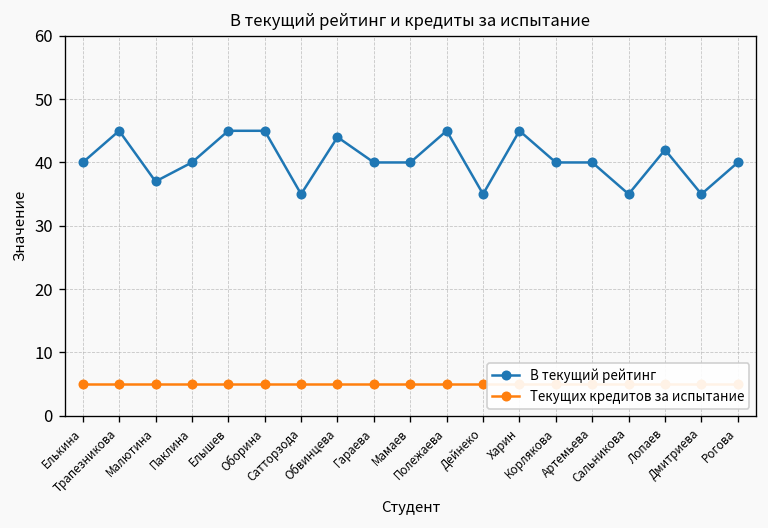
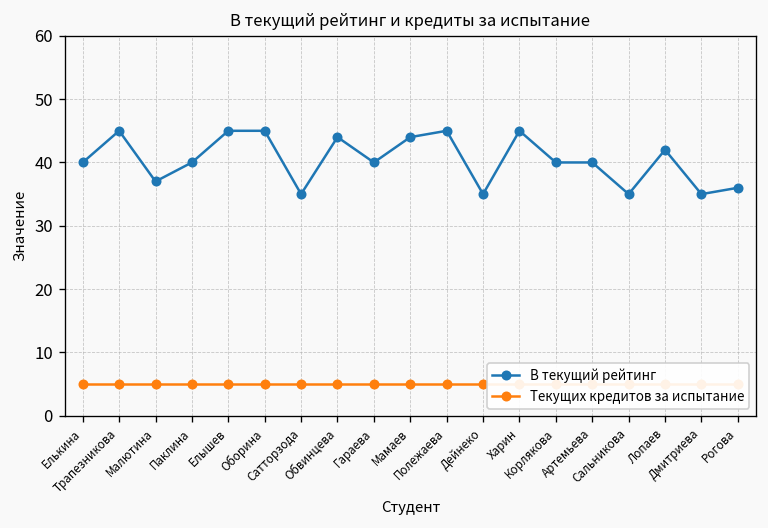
В текущий рейтинг, Мамаев: 40 -> 44
В текущий рейтинг, Рогова: 40 -> 36
